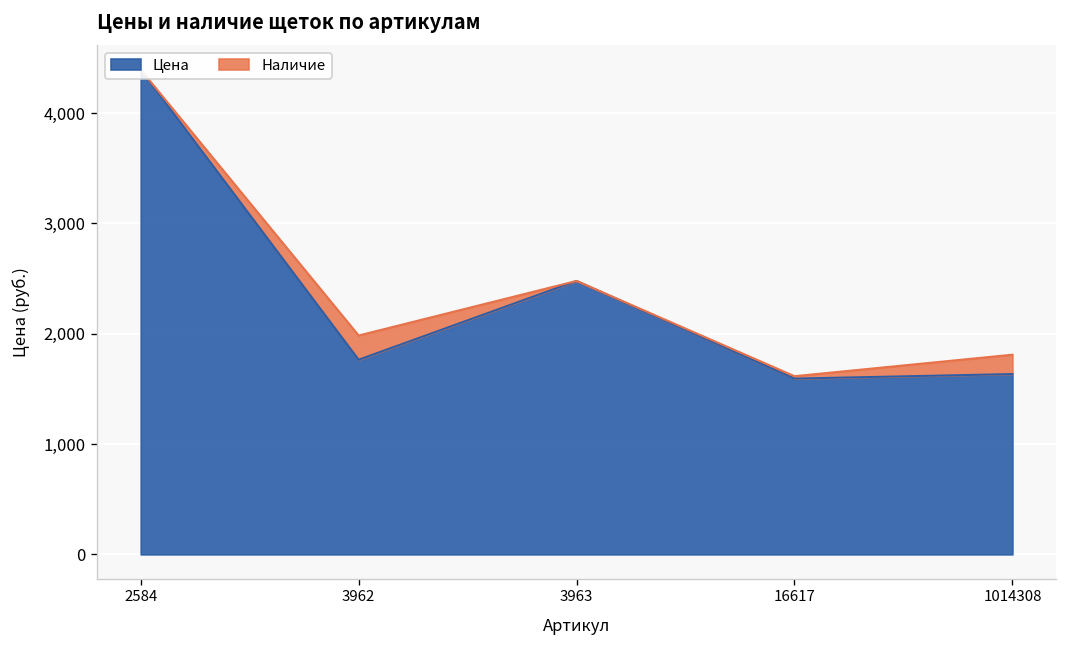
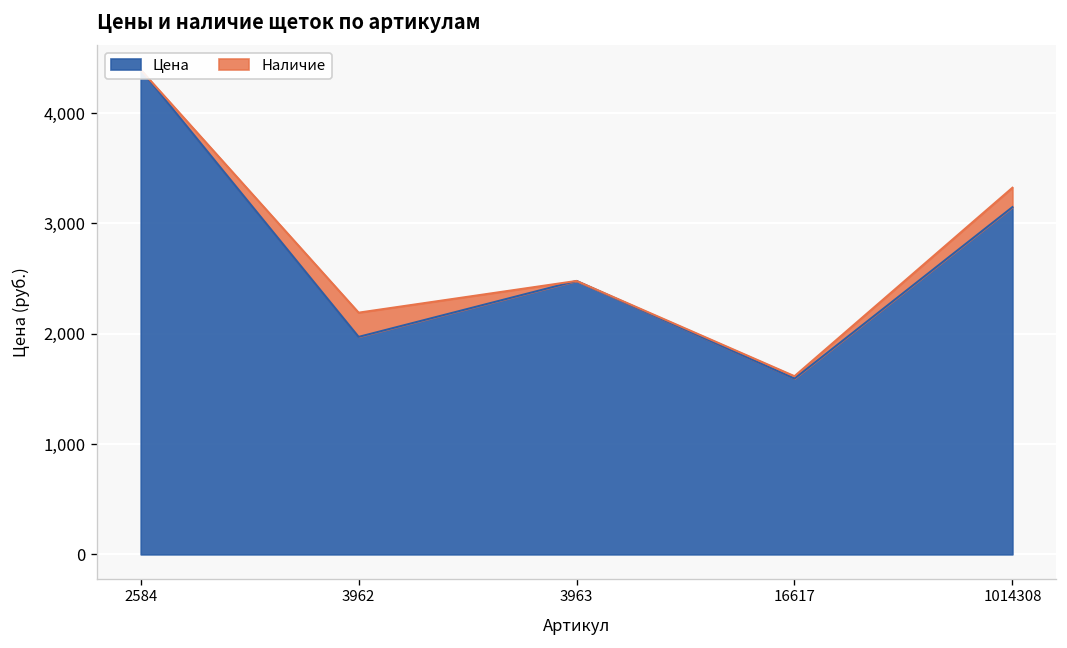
Цена, 3962: 1,800 -> 2,000
Цена, 1014308: 1,600 -> 3,100
